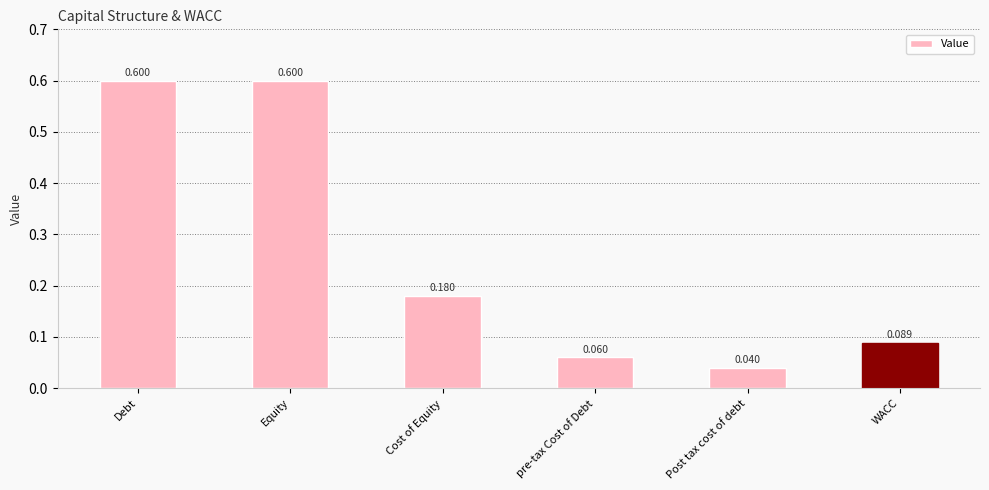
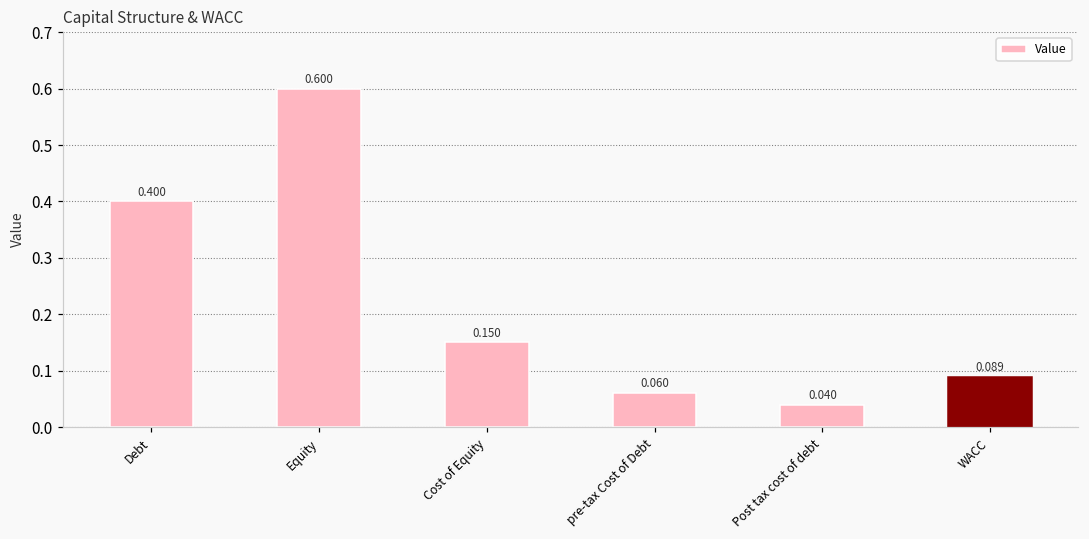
Debt: 0.600 -> 0.400
Cost of Equity: 0.180 -> 0.150
